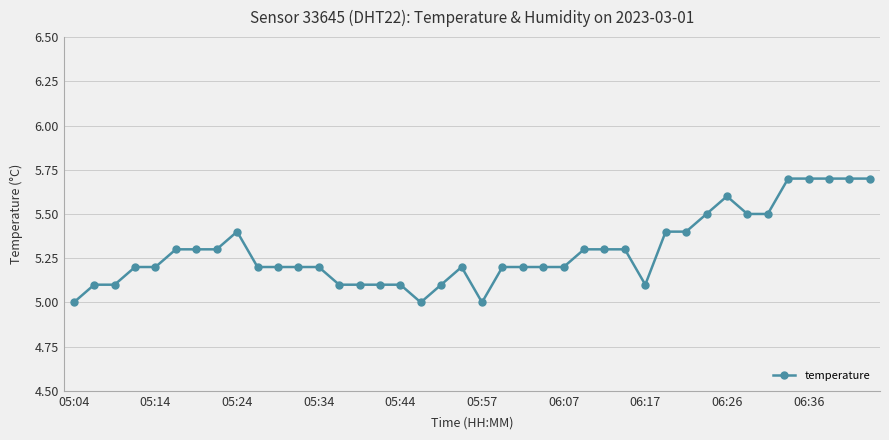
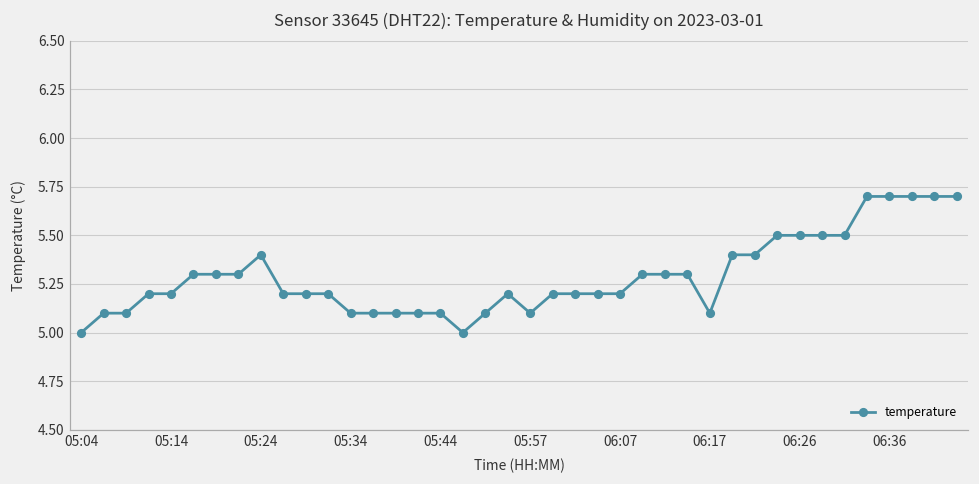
05:34: 5.2 -> 5.1
05:57: 5.0 -> 5.1
06:26: 5.6 -> 5.5
